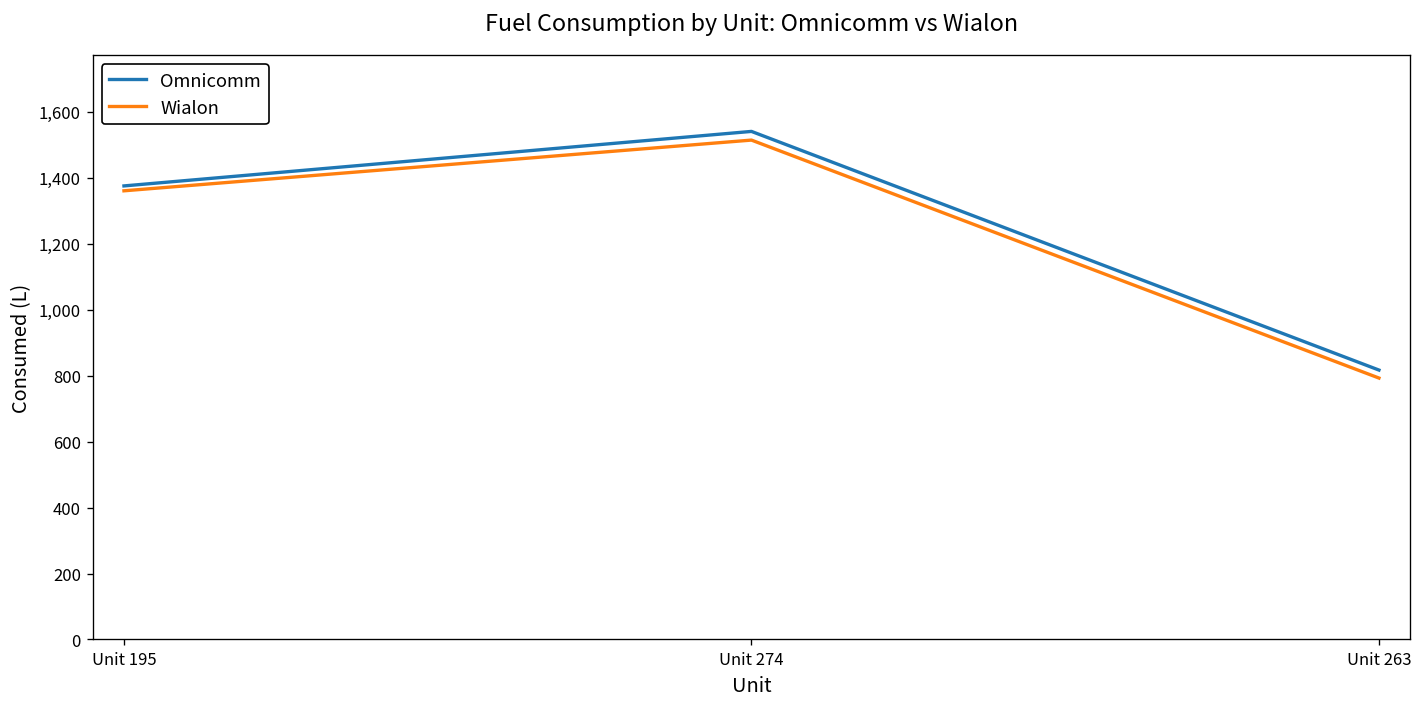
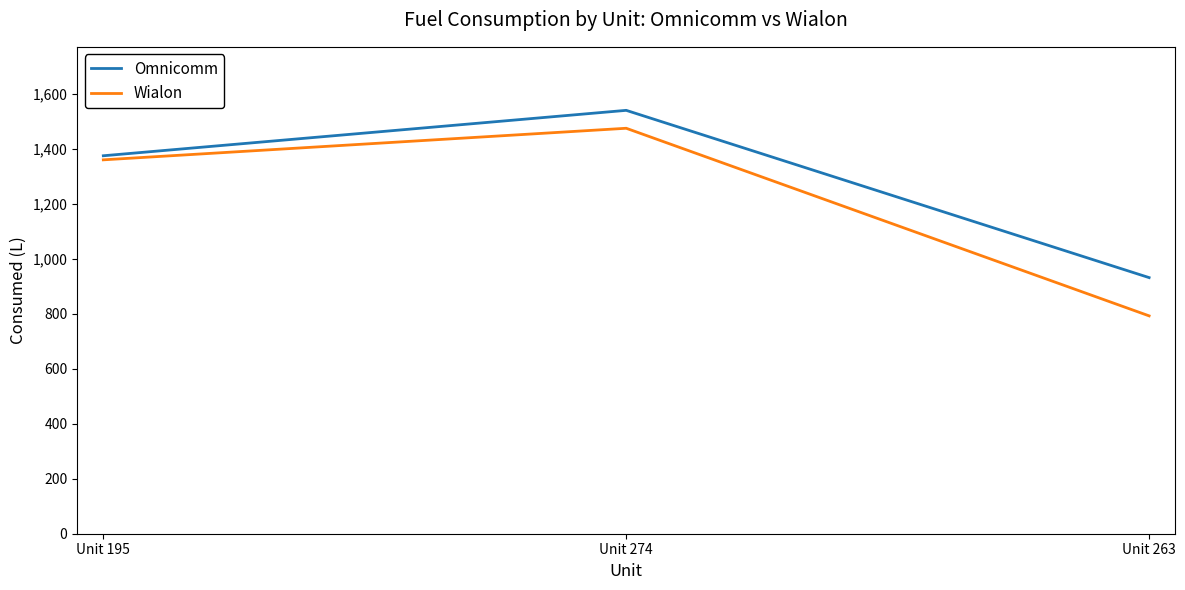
Wialon, Unit 274: 1,510 -> 1,480
Omnicomm, Unit 263: 820 -> 930
